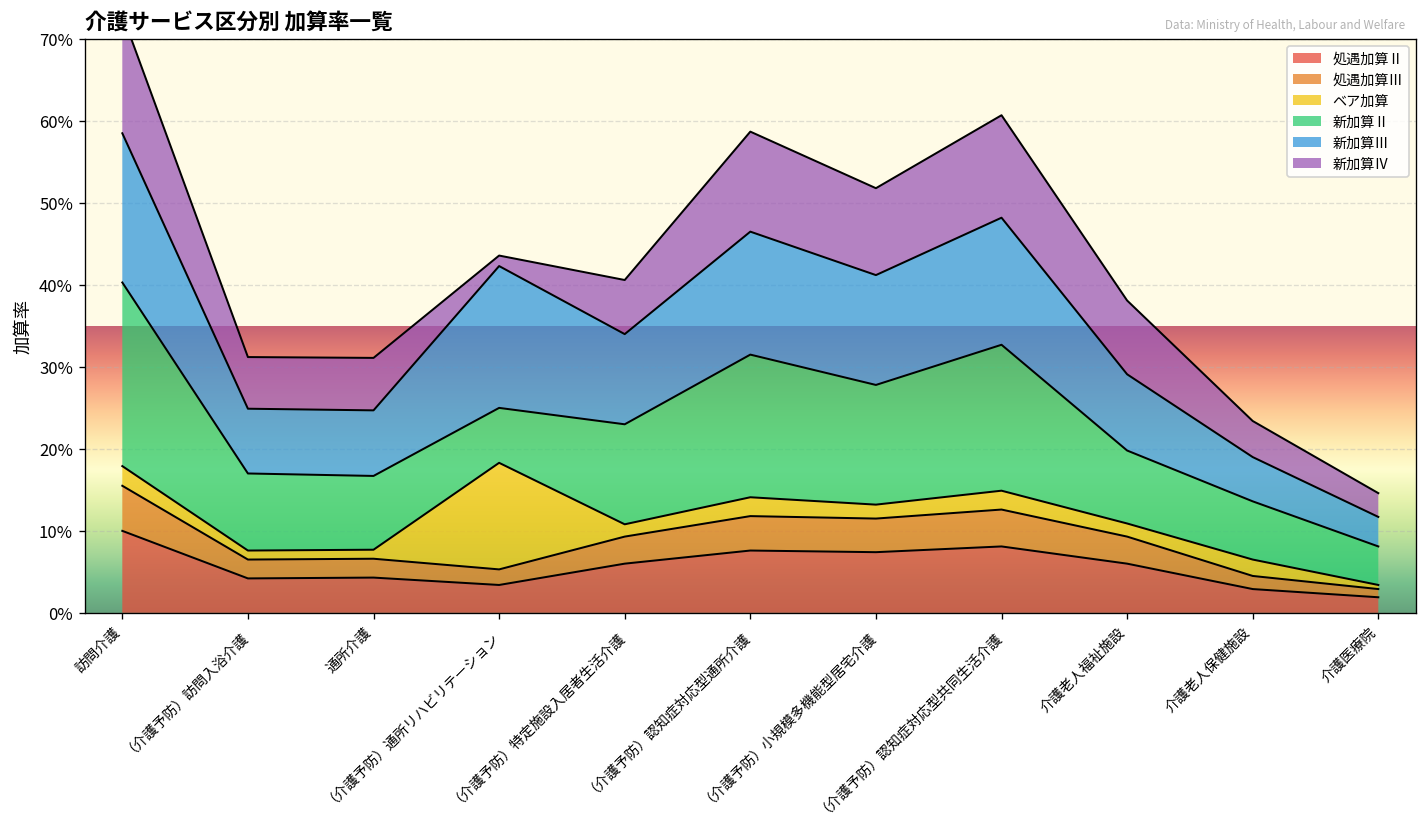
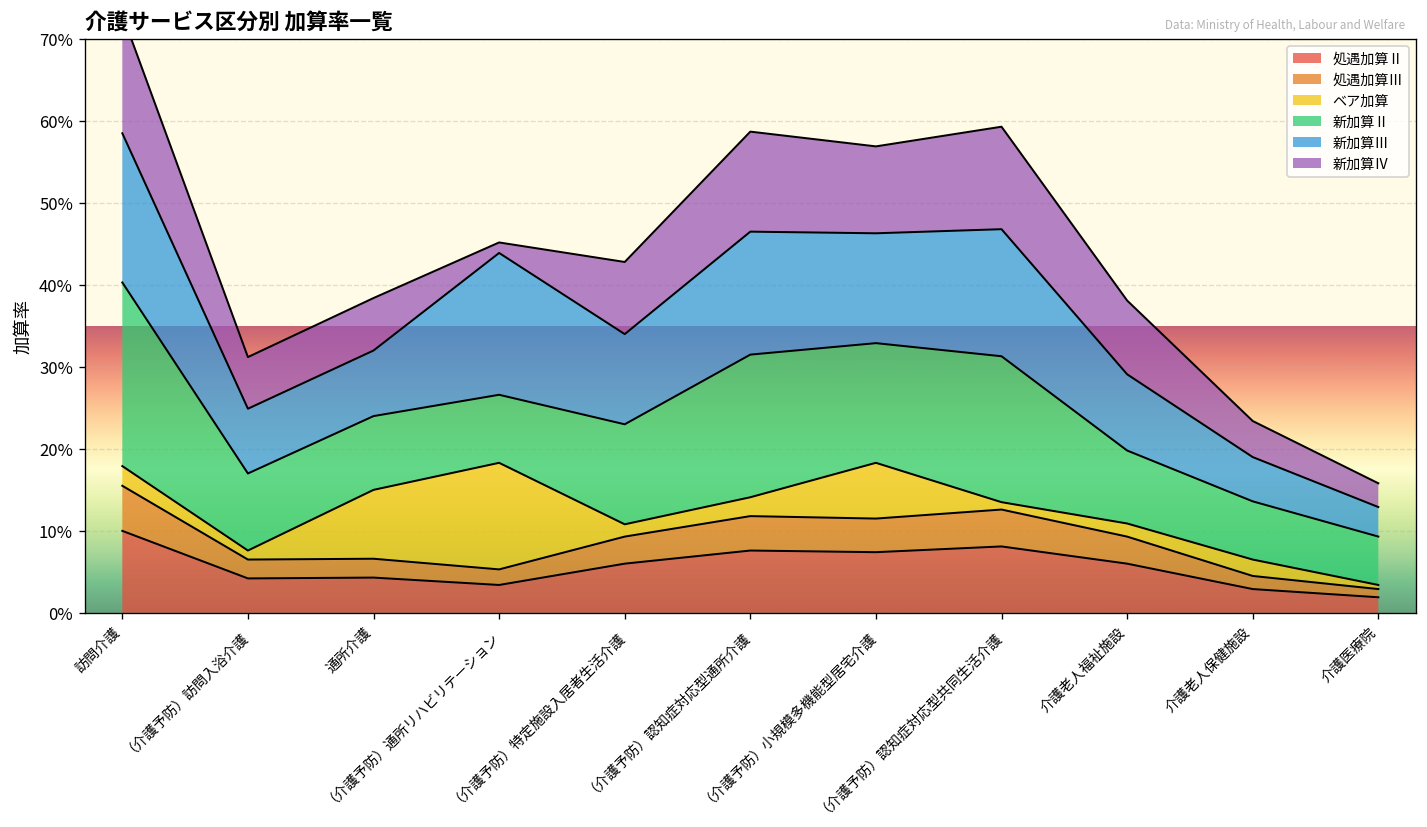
ベア加算, 通所介護: 1% -> 8%
新加算Ⅱ, （介護予防）通所リハビリテーション: 7% -> 8%
新加算Ⅳ, （介護予防）特定施設入居者生活介護: 7% -> 9%
ベア加算, （介護予防）小規模多機能型居宅介護: 2% -> 7%
ベア加算, （介護予防）認知症対応型共同生活介護: 2% -> 1%
新加算Ⅱ, 介護医療院: 5% -> 6%
